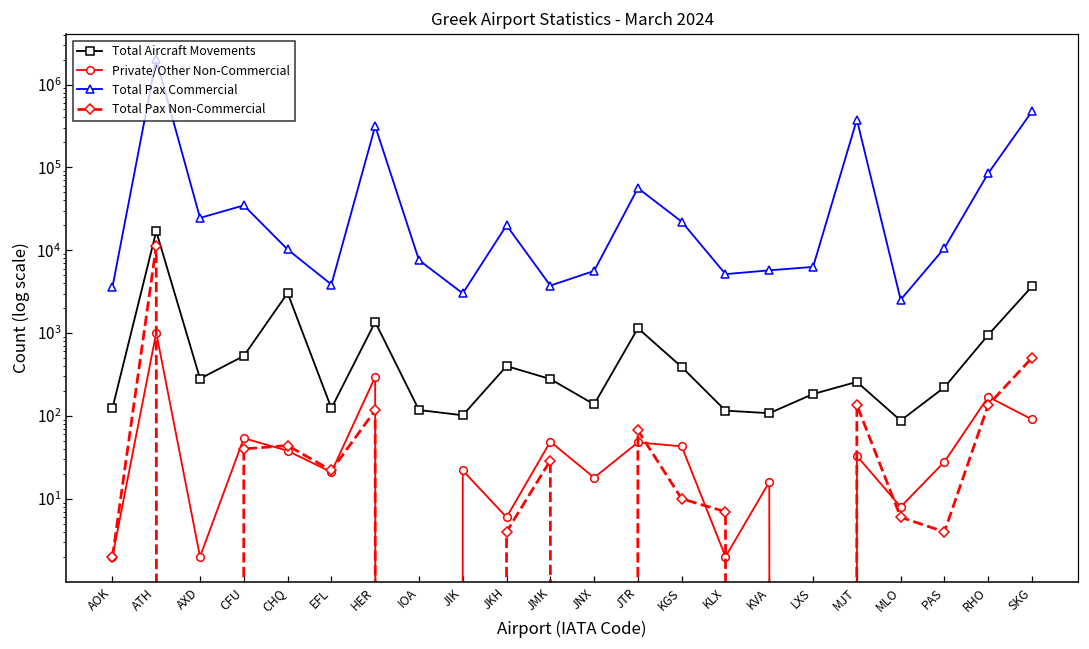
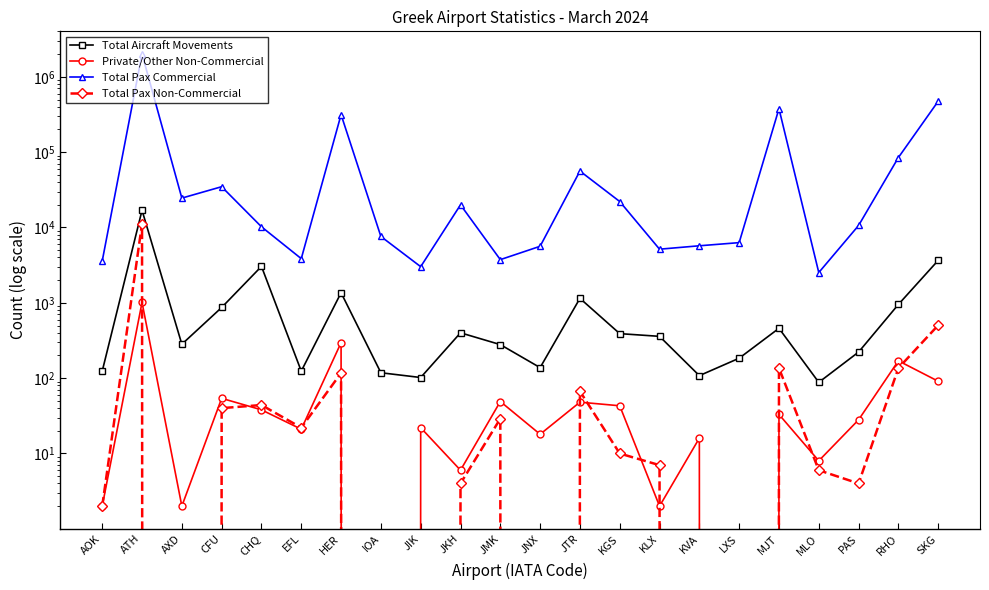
Total Aircraft Movements, CFU: 500 -> 900
Total Aircraft Movements, KLX: 120 -> 400
Total Aircraft Movements, MJT: 260 -> 500
